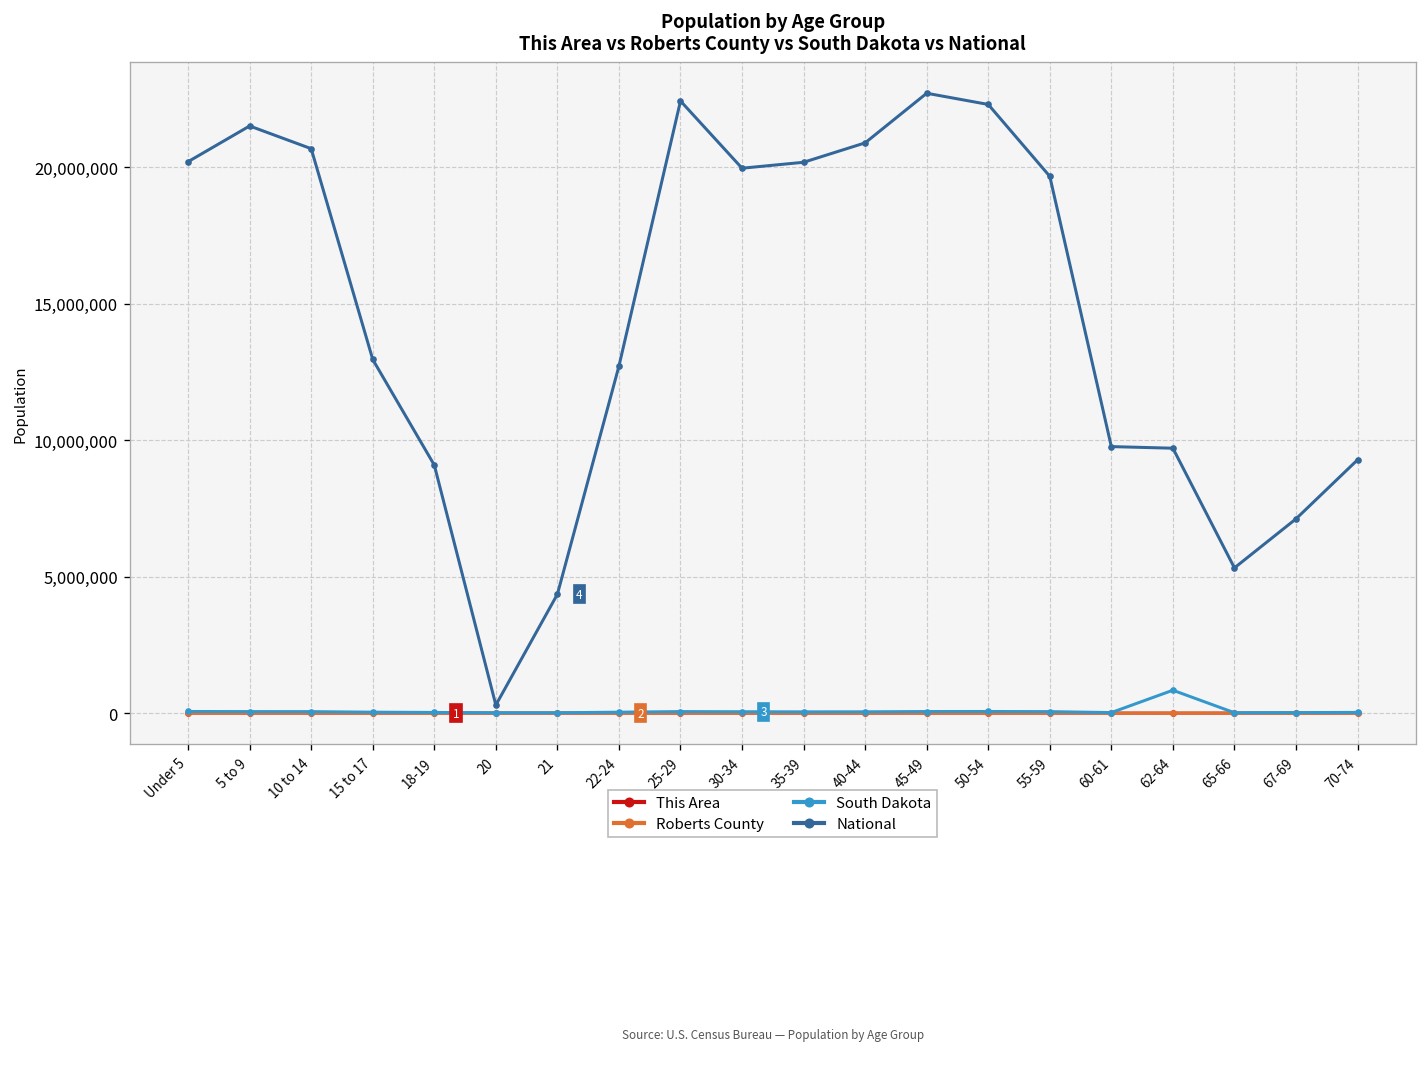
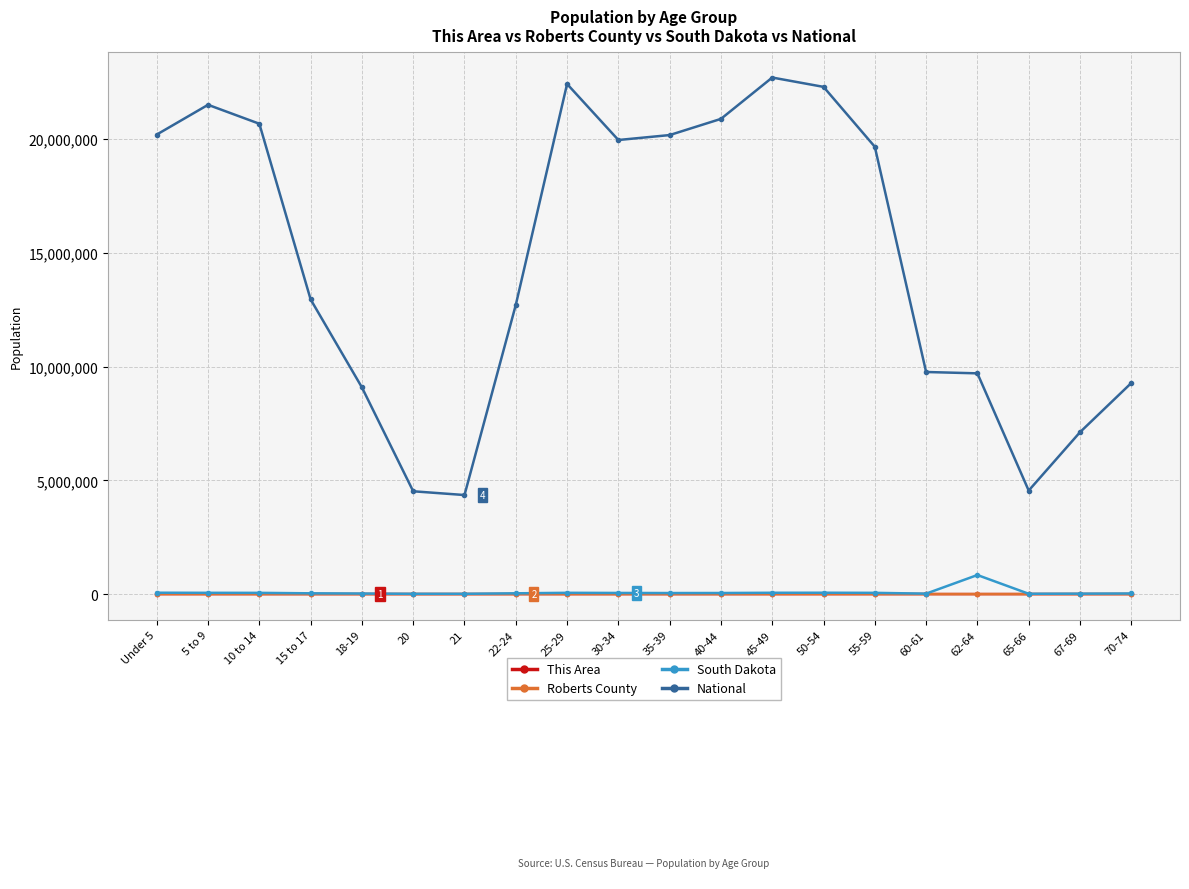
National, 20: 300,000 -> 4,500,000
National, 65-66: 5,300,000 -> 4,600,000
